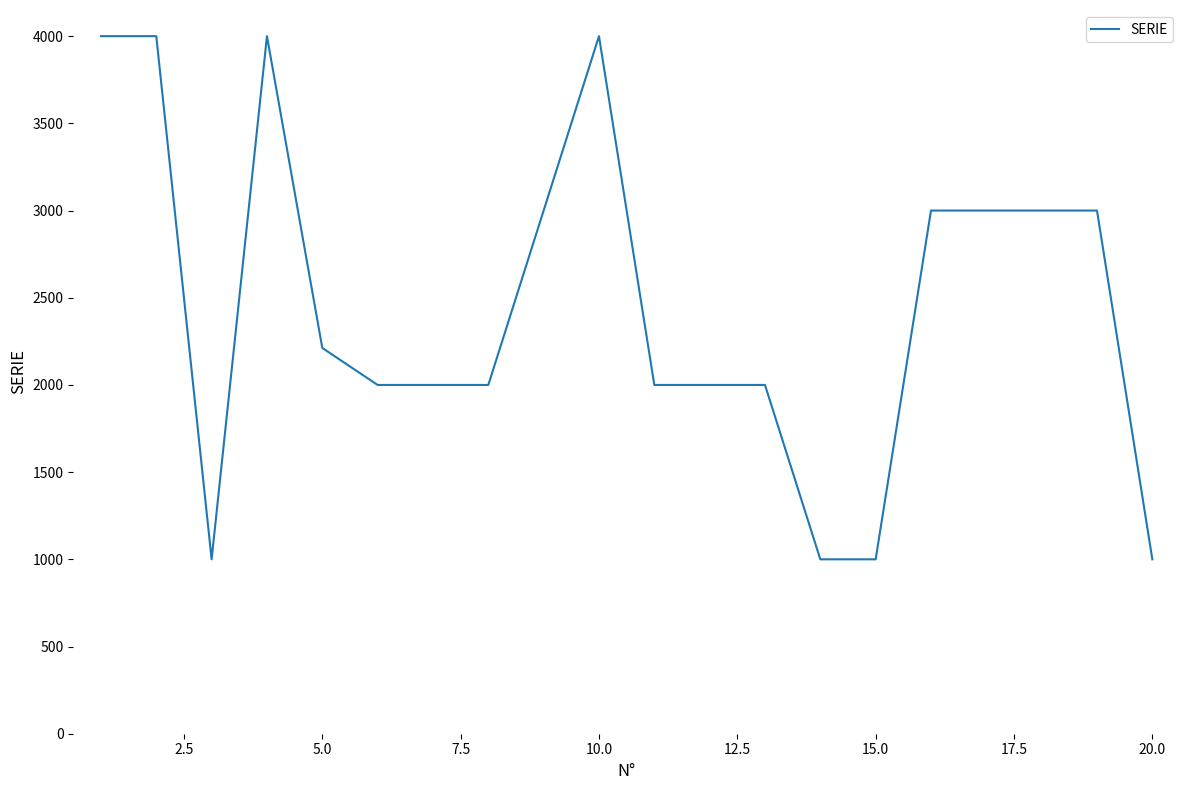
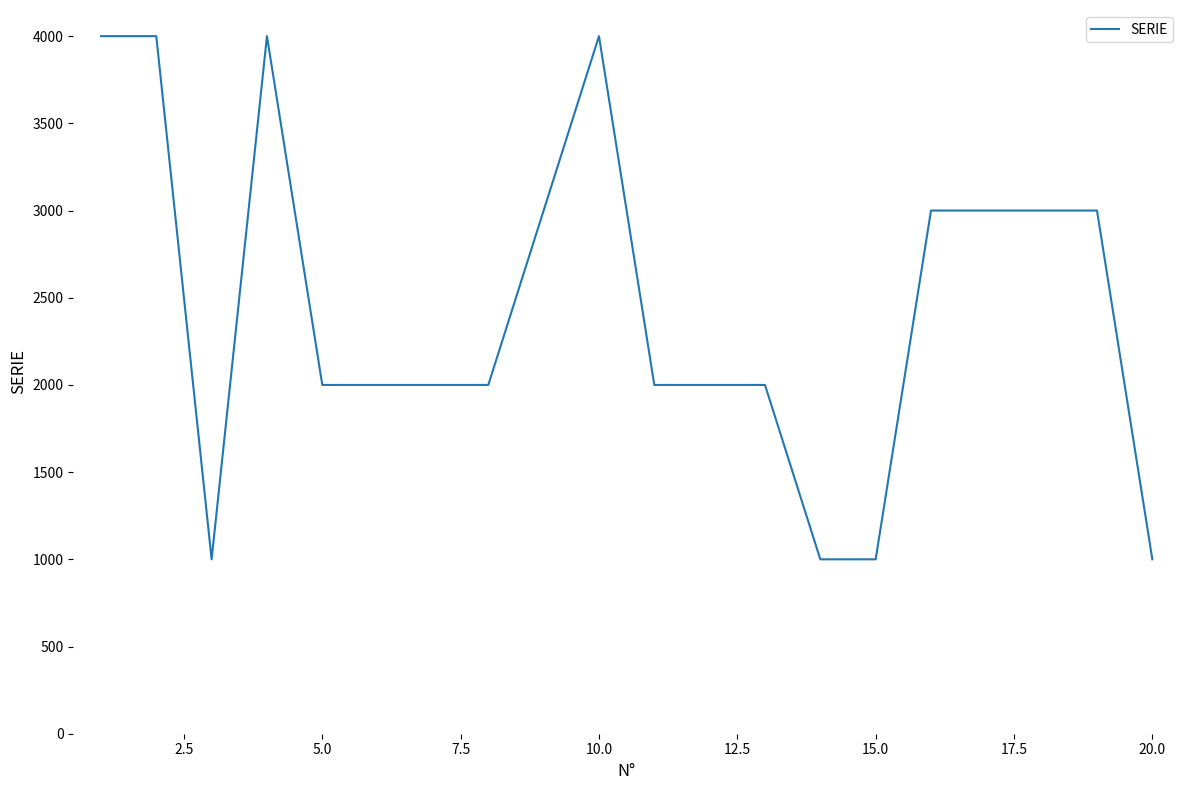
5.0: 2210 -> 2000
